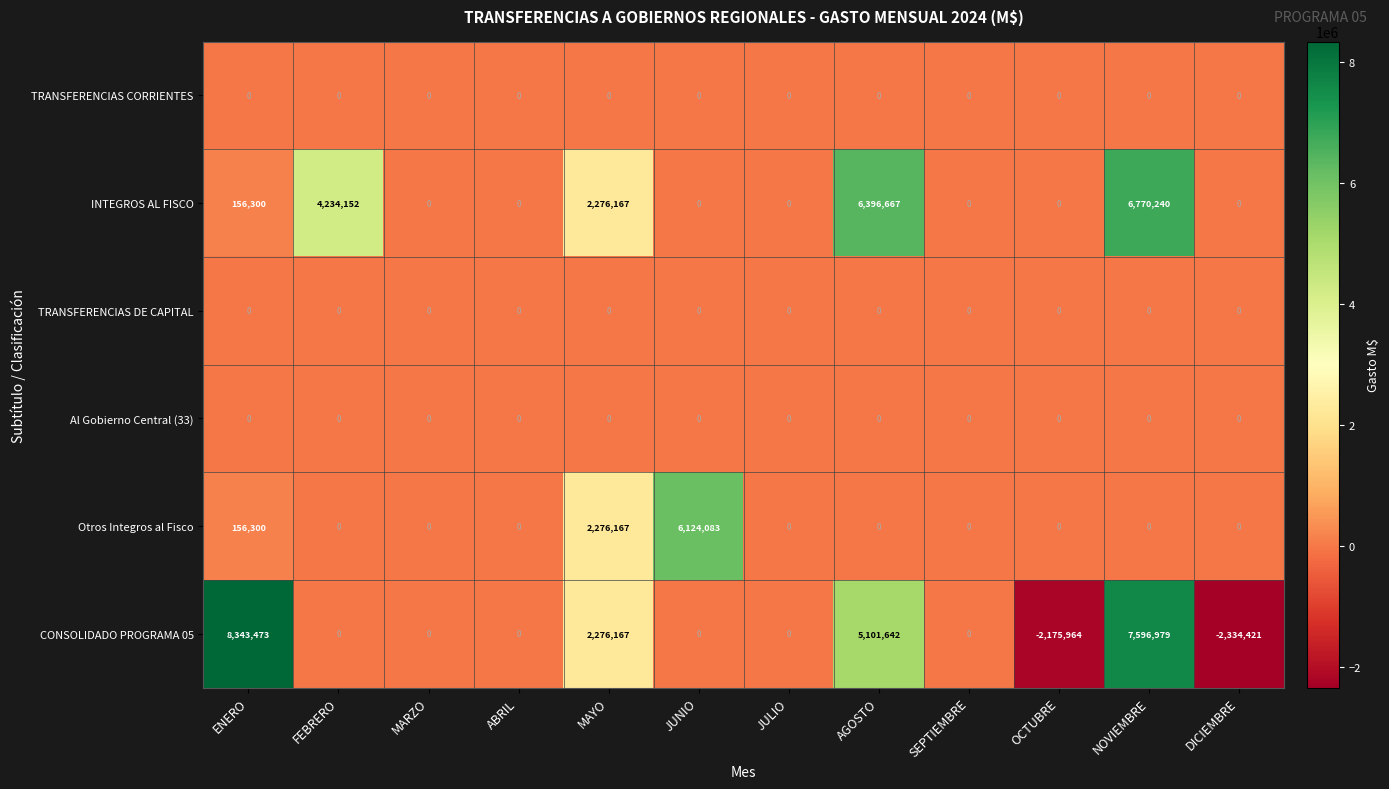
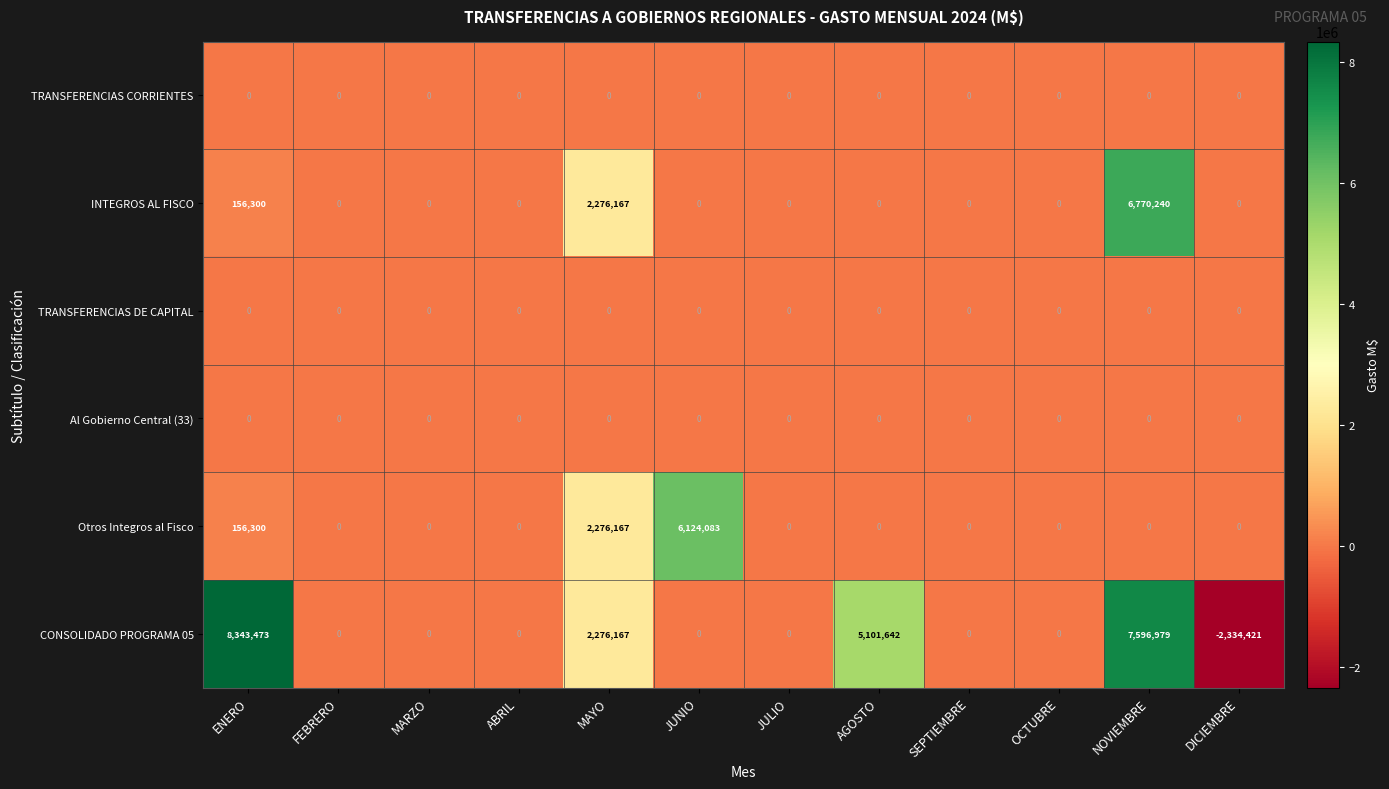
INTEGROS AL FISCO, FEBRERO: 4,234,152 -> 0
INTEGROS AL FISCO, AGOSTO: 6,396,667 -> 0
CONSOLIDADO PROGRAMA 05, OCTUBRE: -2,175,964 -> 0
